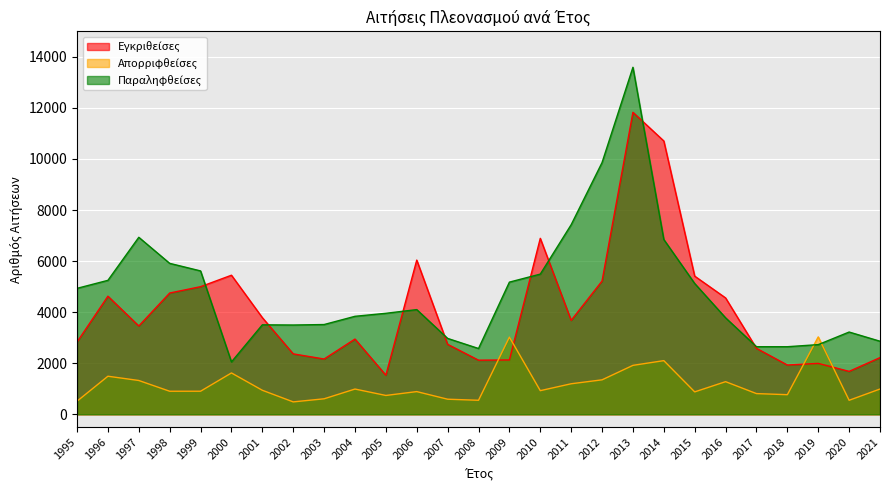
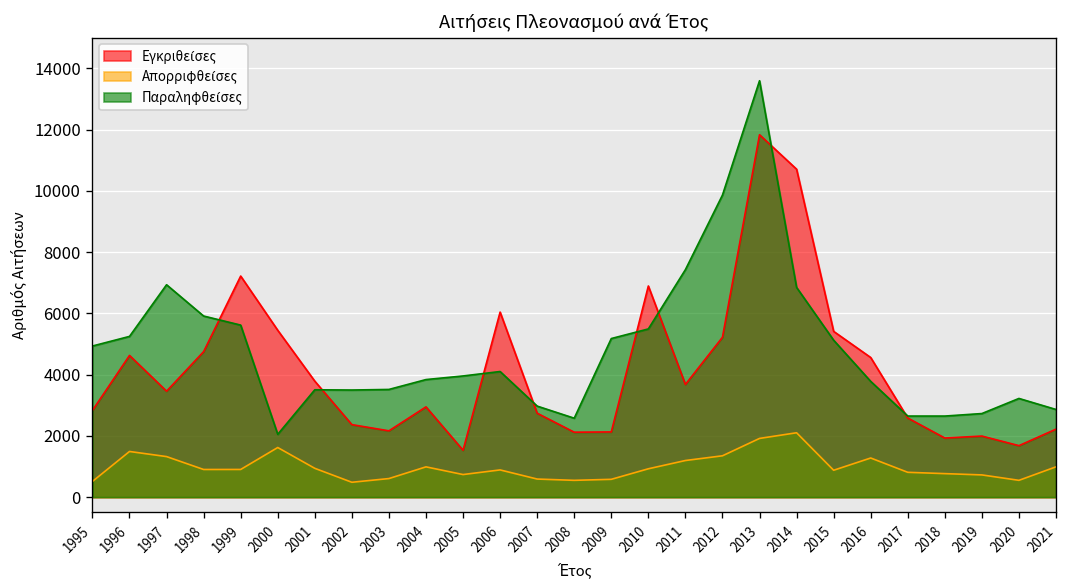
Εγκριθείσες, 1999: 5000 -> 7200
Απορριφθείσες, 2009: 3000 -> 600
Απορριφθείσες, 2019: 3000 -> 700
